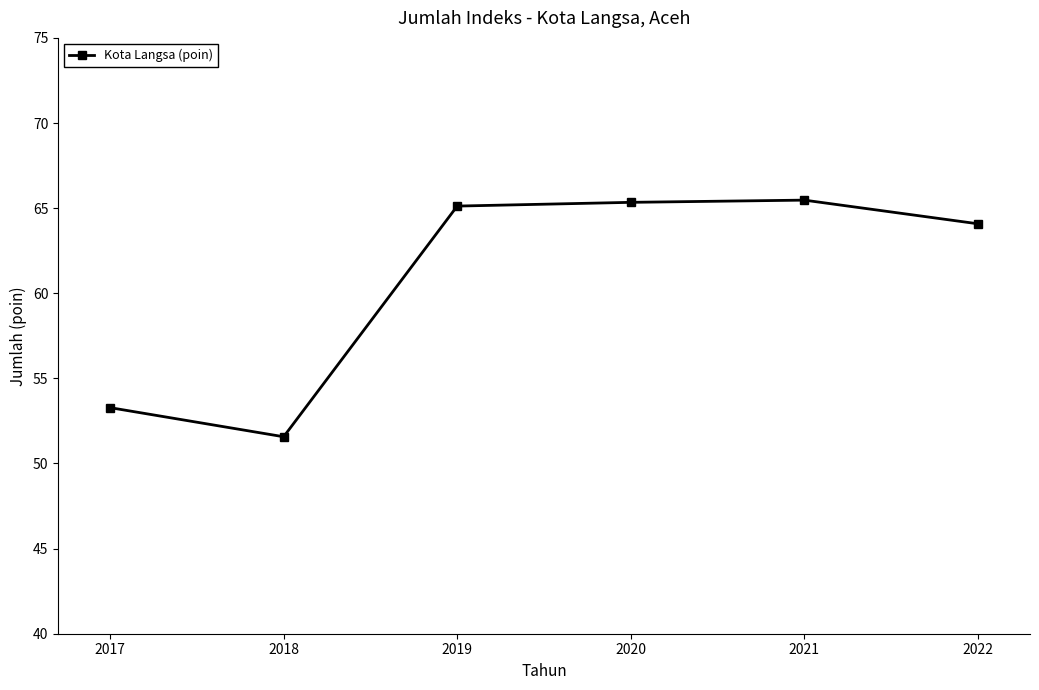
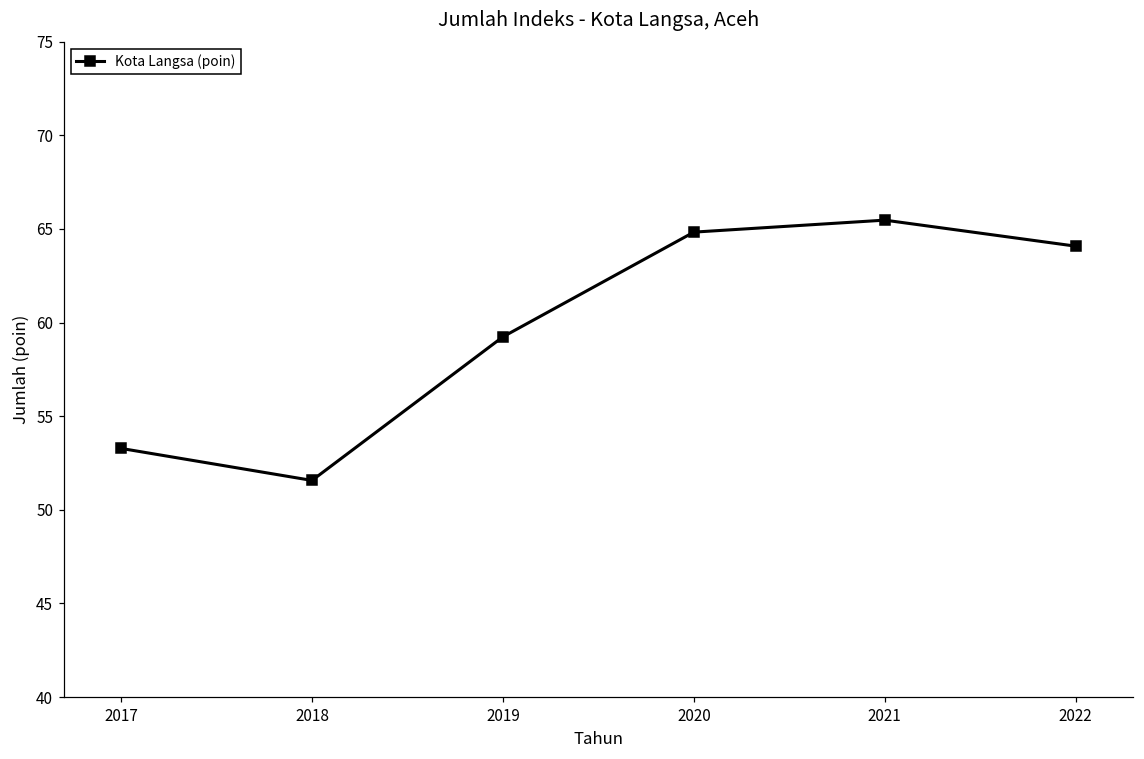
2019: 65.1 -> 59.2
2020: 65.3 -> 64.8
